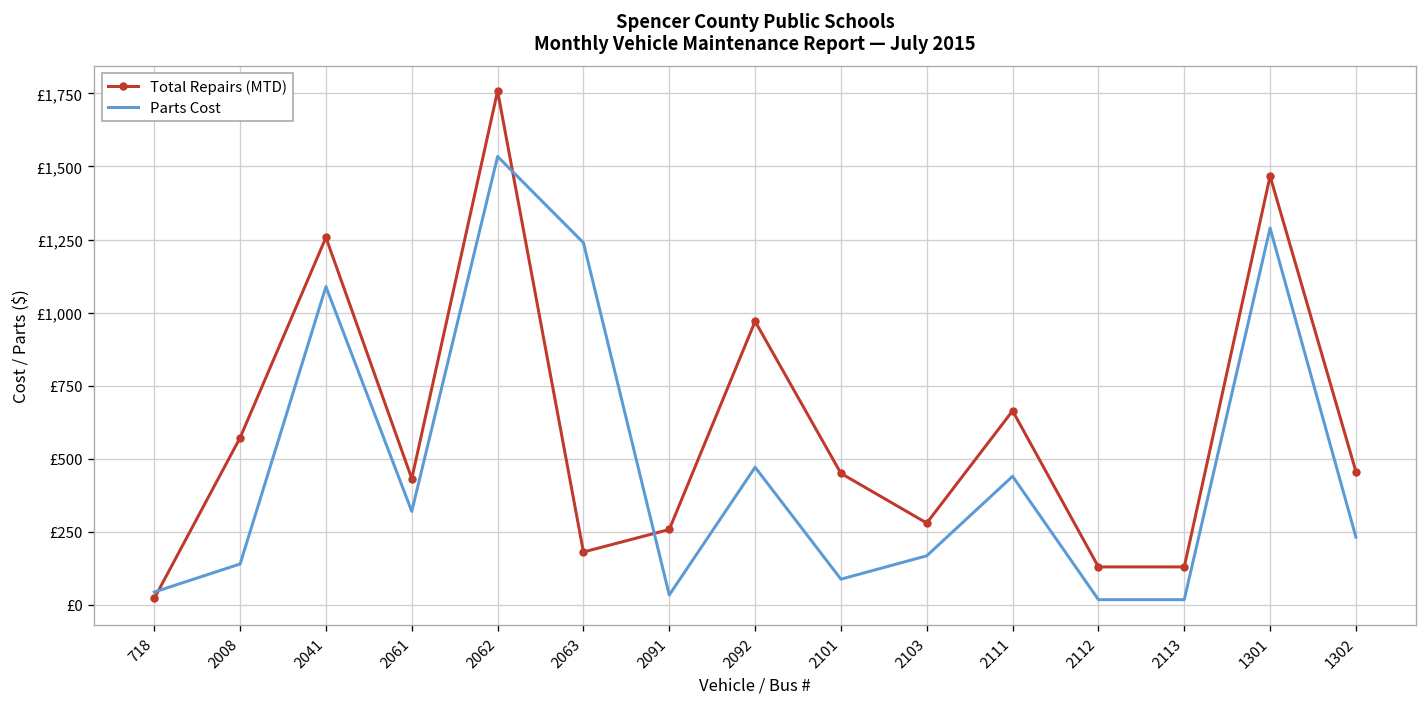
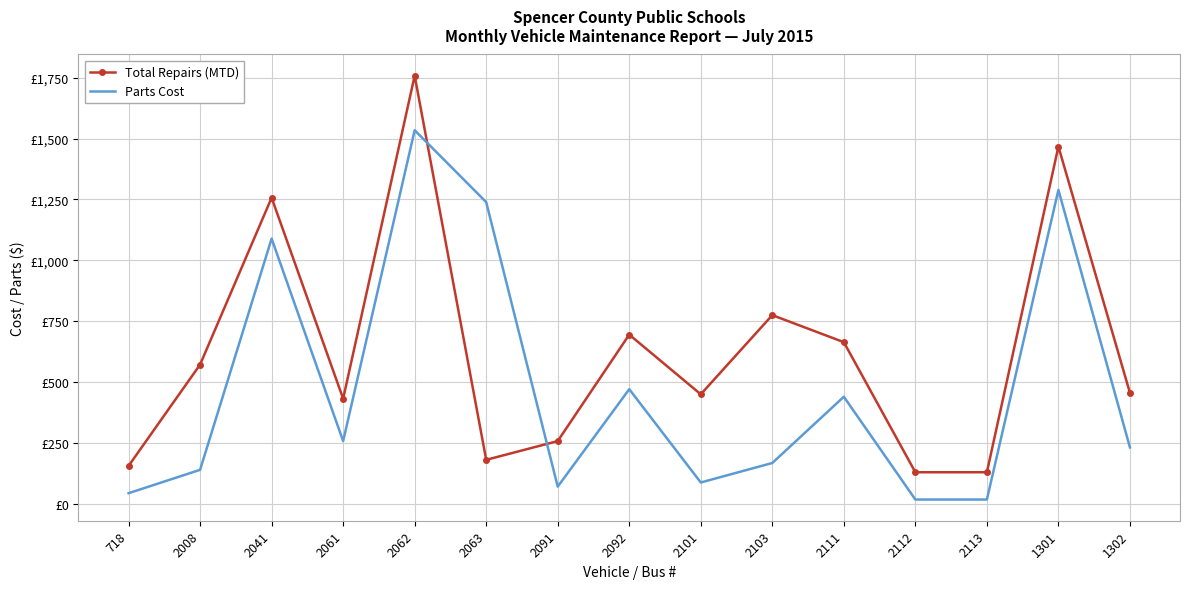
Total Repairs (MTD), 718: £20 -> £160
Parts Cost, 2061: £320 -> £260
Parts Cost, 2091: £30 -> £70
Total Repairs (MTD), 2092: £970 -> £700
Total Repairs (MTD), 2103: £280 -> £780
